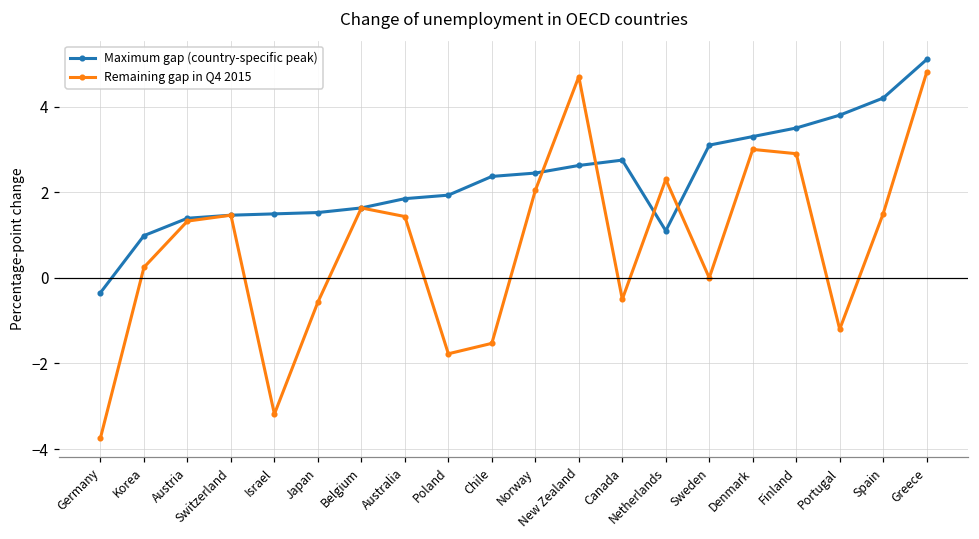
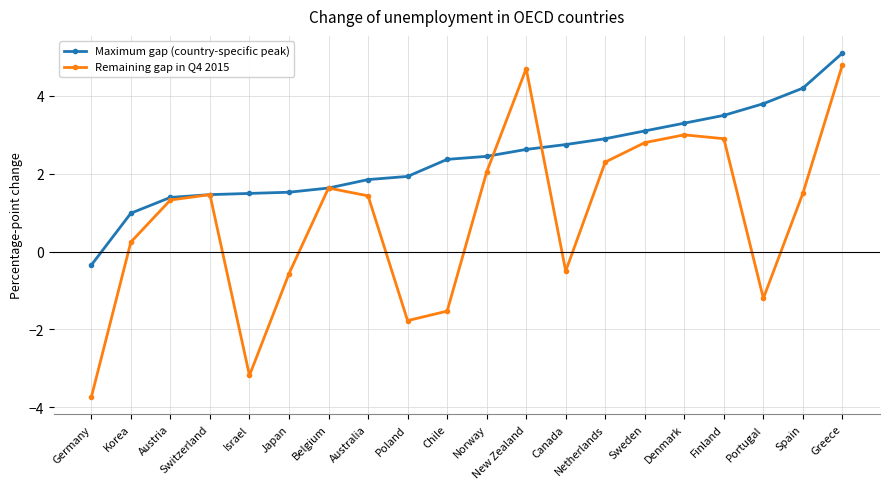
Maximum gap (country-specific peak), Netherlands: 1.1 -> 2.9
Remaining gap in Q4 2015, Sweden: 0.0 -> 2.8
